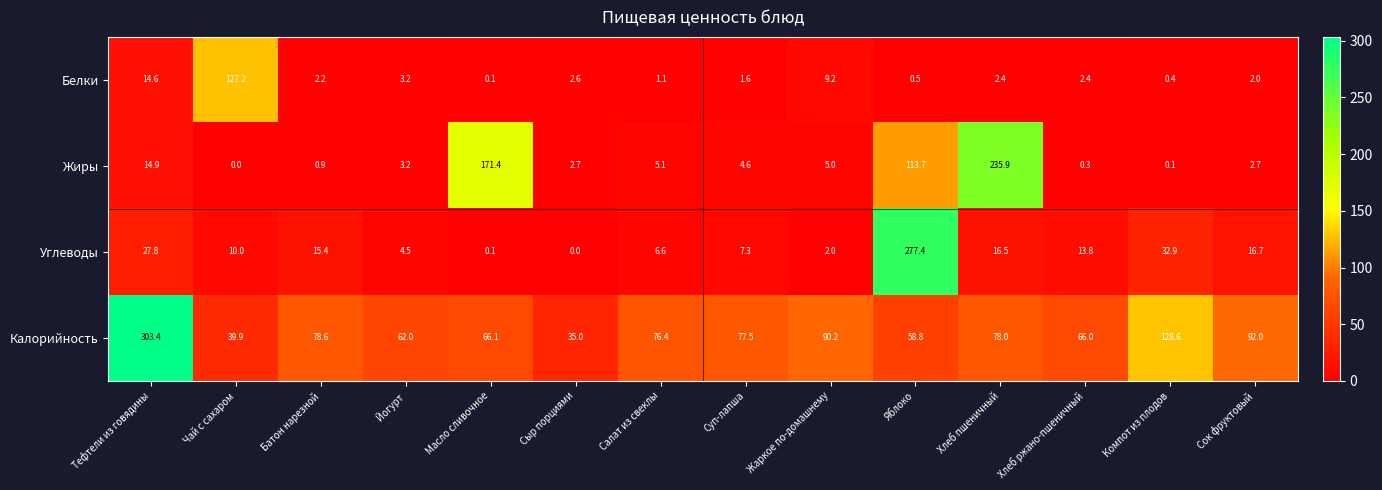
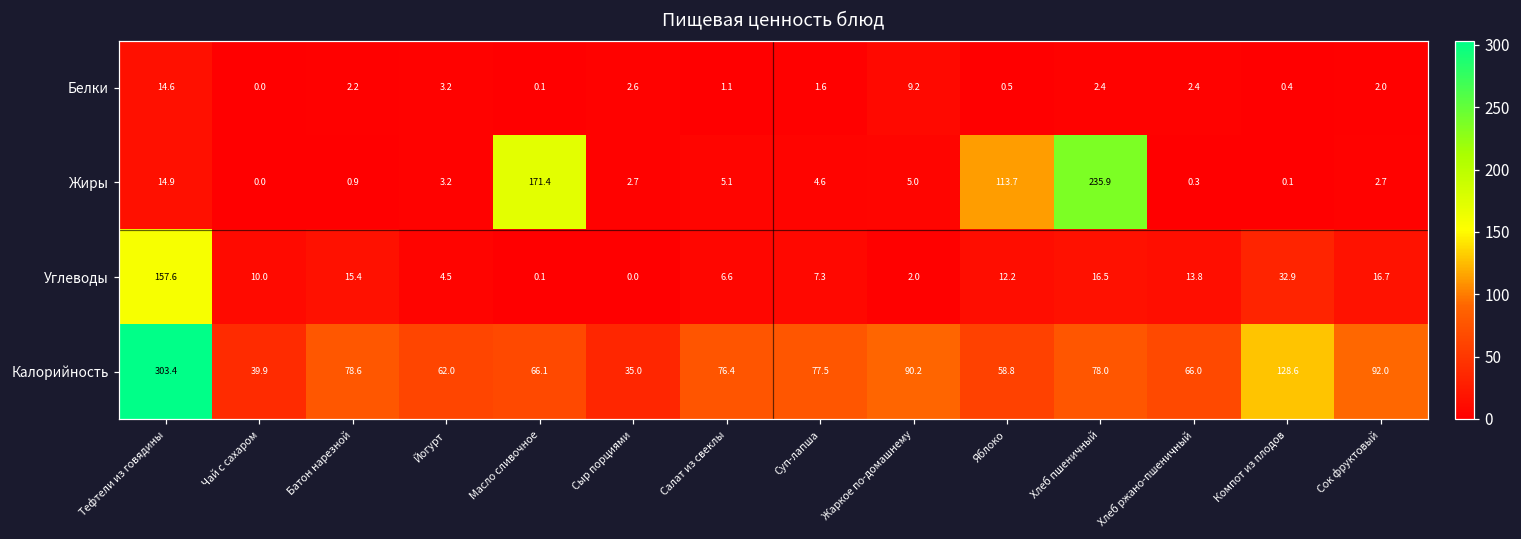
Белки, Чай с сахаром: 127.2 -> 0.0
Углеводы, Тефтели из говядины: 27.8 -> 157.6
Углеводы, Яблоко: 277.4 -> 12.2
